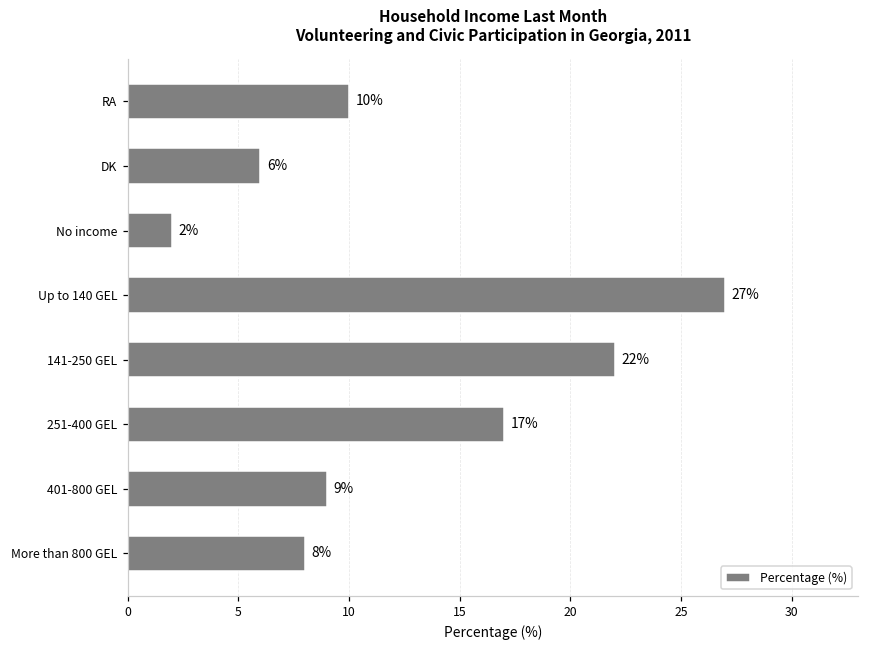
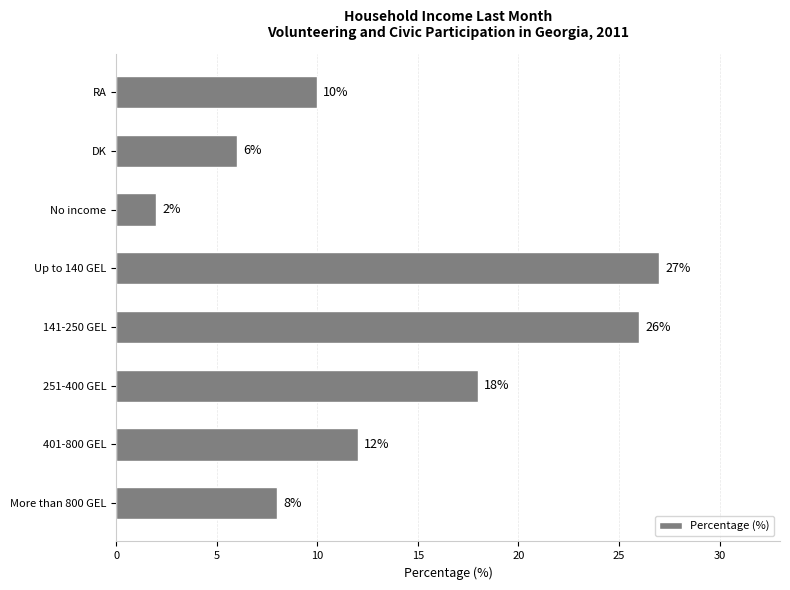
141-250 GEL: 22% -> 26%
251-400 GEL: 17% -> 18%
401-800 GEL: 9% -> 12%
